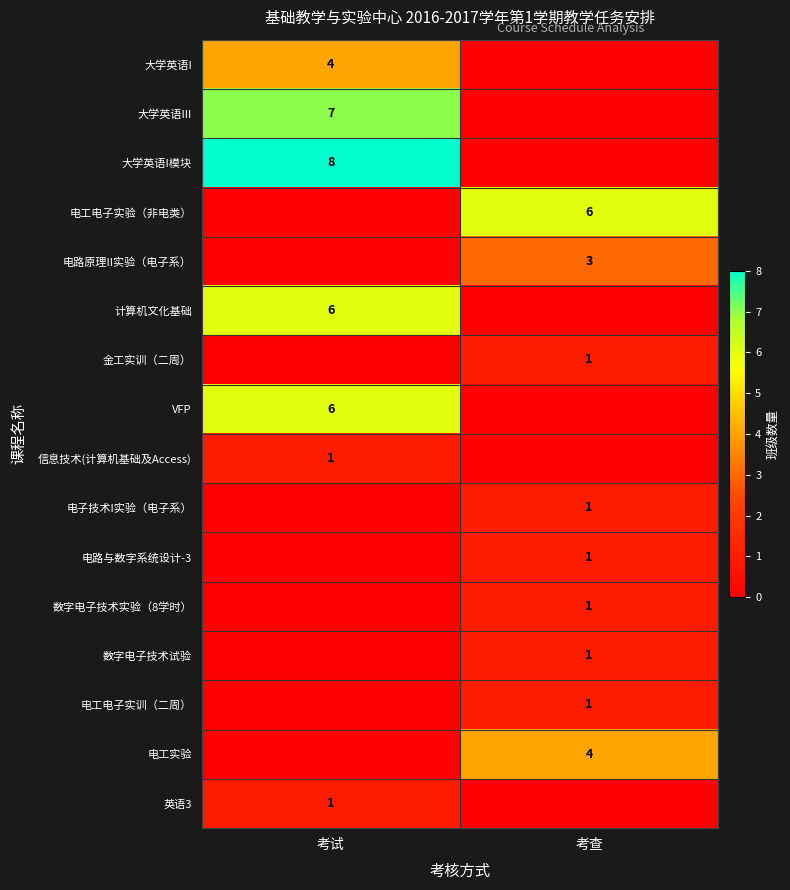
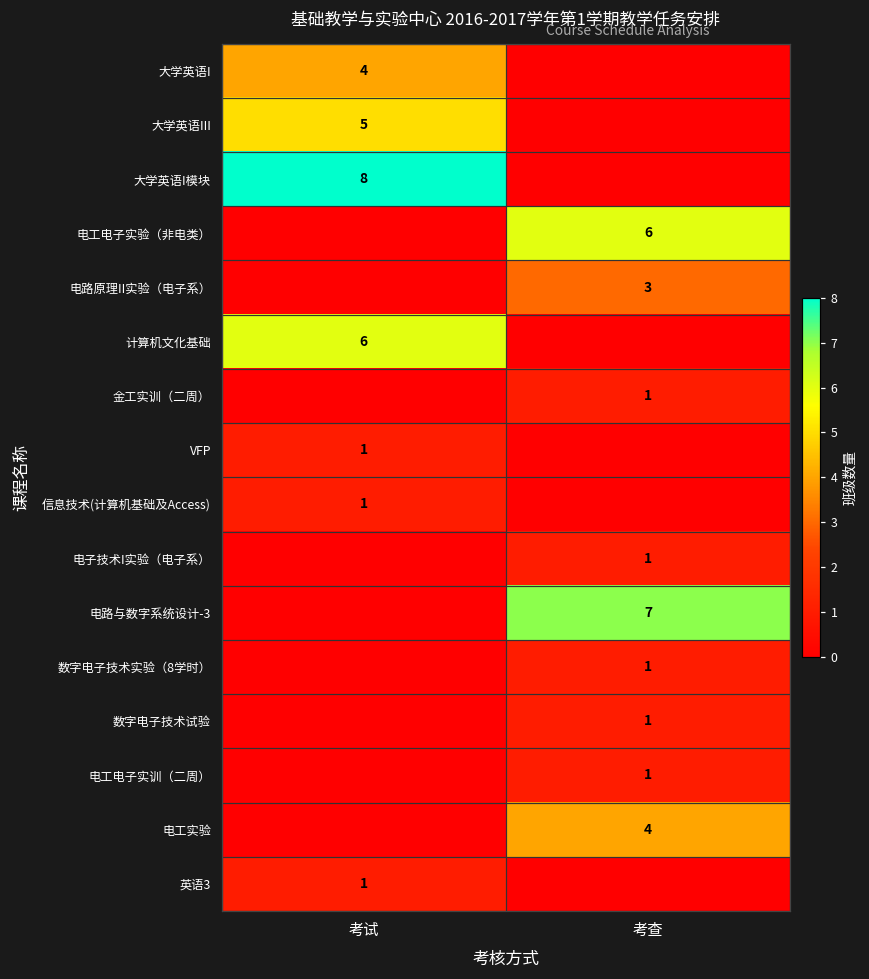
大学英语III, 考试: 7 -> 5
VFP, 考试: 6 -> 1
电路与数字系统设计-3, 考查: 1 -> 7
